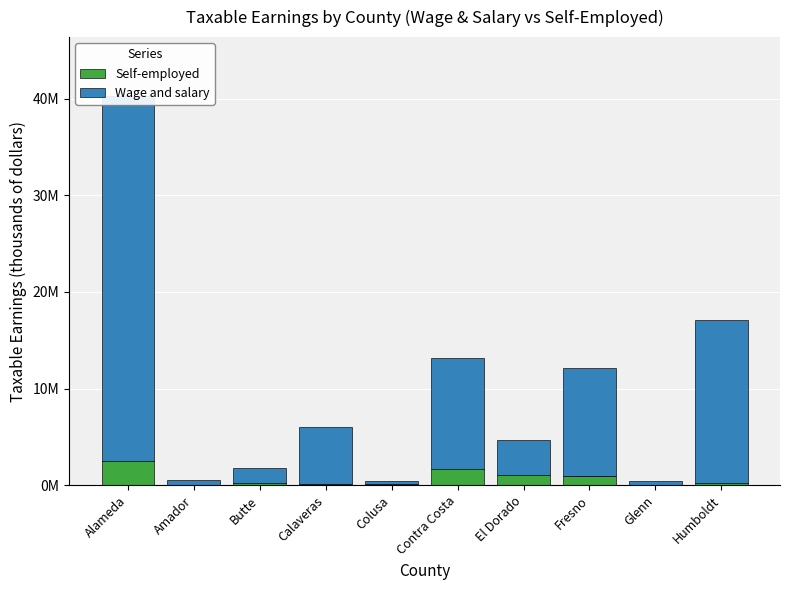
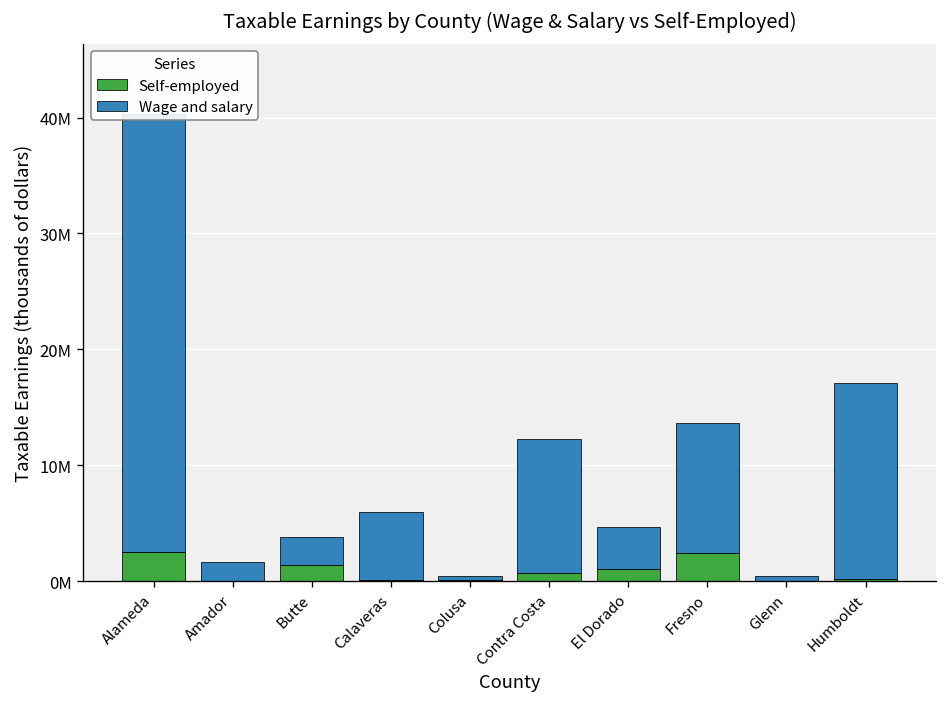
Wage and salary, Amador: 1000000 -> 2000000
Self-employed, Butte: 0 -> 1000000
Wage and salary, Butte: 1500000 -> 2400000
Self-employed, Contra Costa: 2000000 -> 1000000
Self-employed, Fresno: 1000000 -> 2000000
